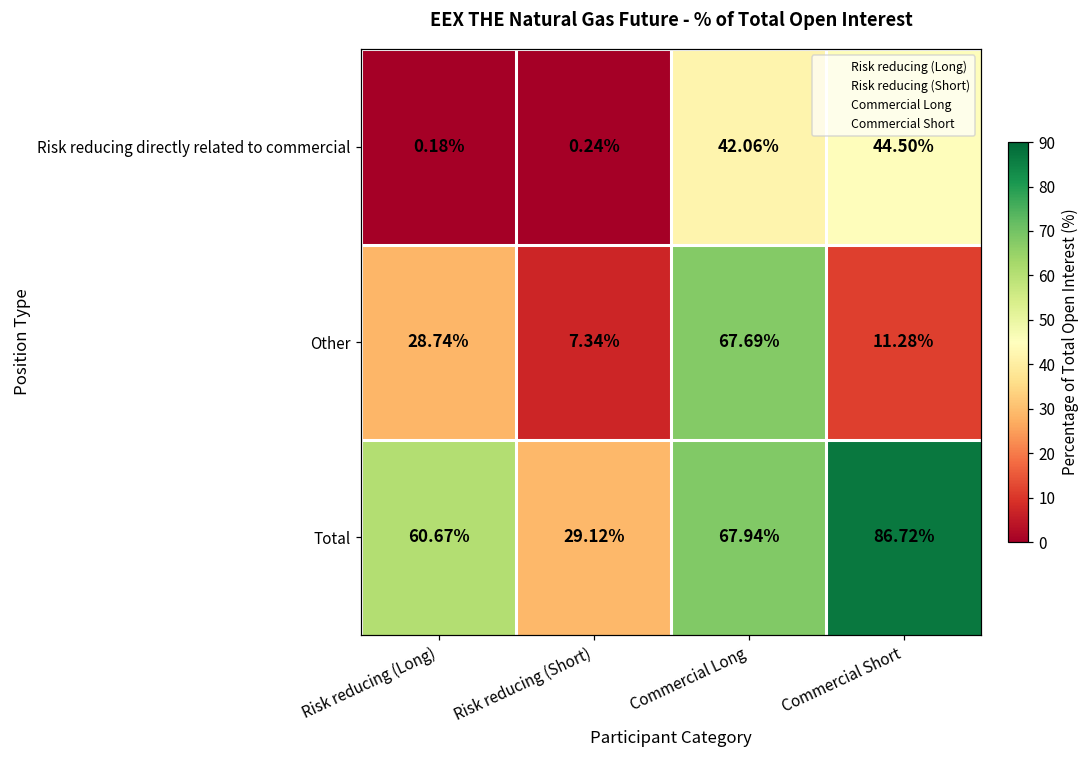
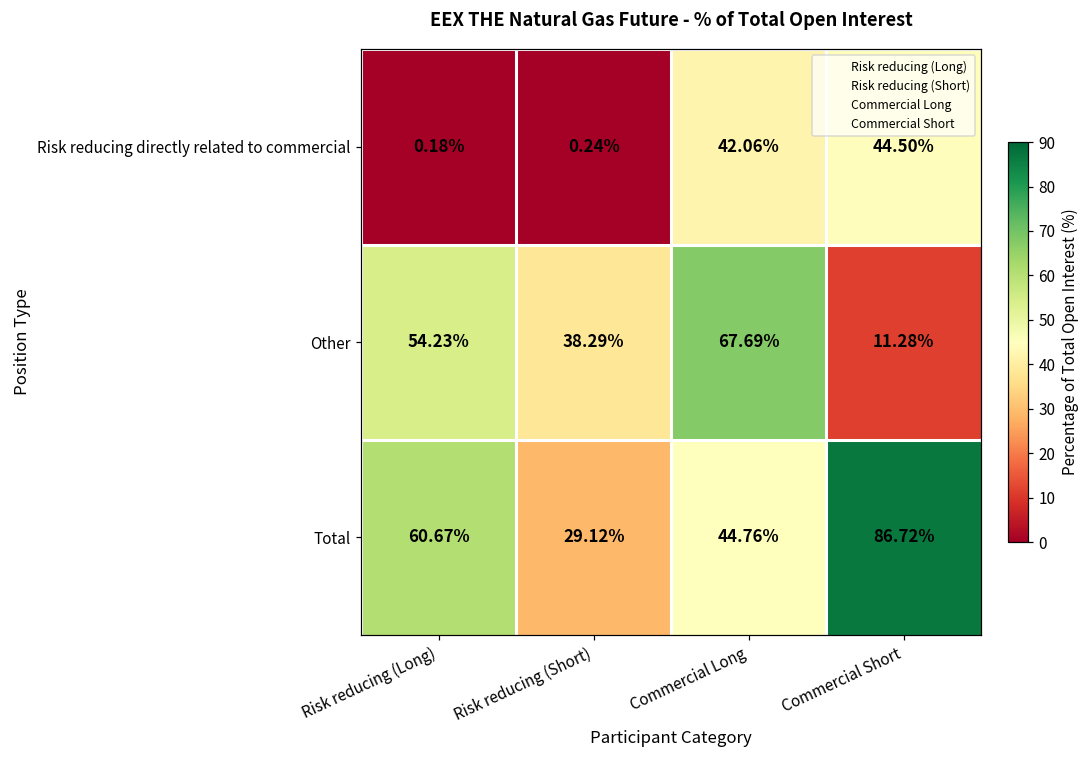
Other, Risk reducing (Long): 28.74% -> 54.23%
Other, Risk reducing (Short): 7.34% -> 38.29%
Total, Commercial Long: 67.94% -> 44.76%
